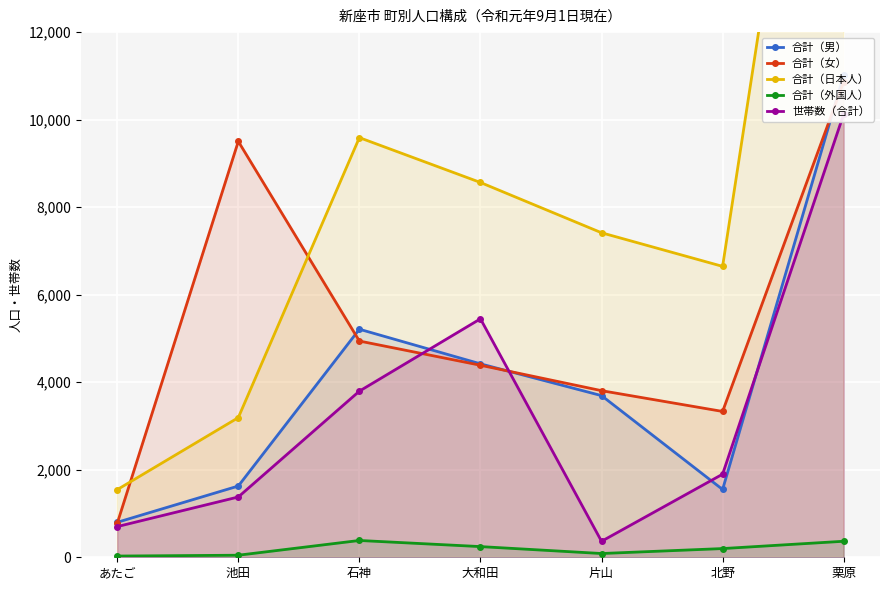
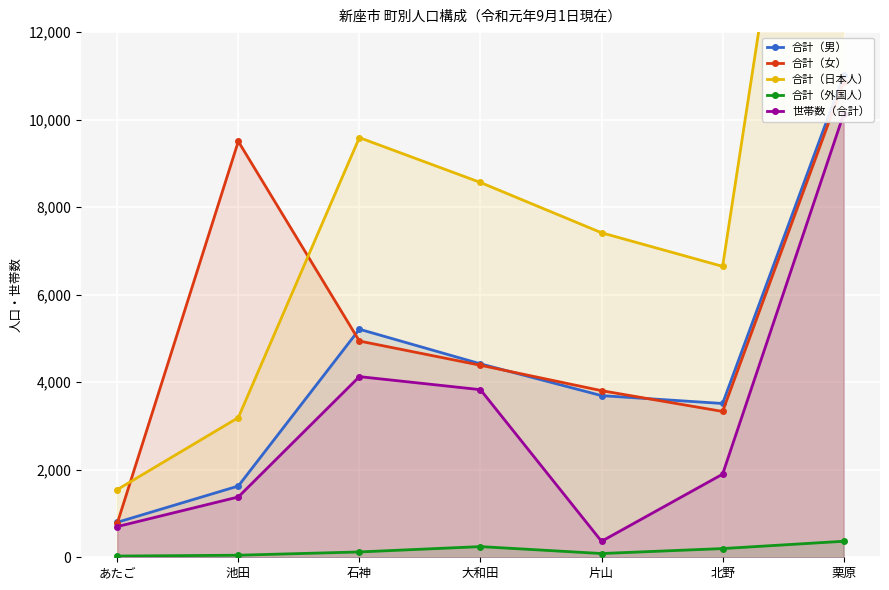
合計（外国人）, 石神: 400 -> 100
世帯数（合計）, 石神: 3,800 -> 4,100
世帯数（合計）, 大和田: 5,400 -> 3,800
合計（男）, 北野: 1,500 -> 3,500
